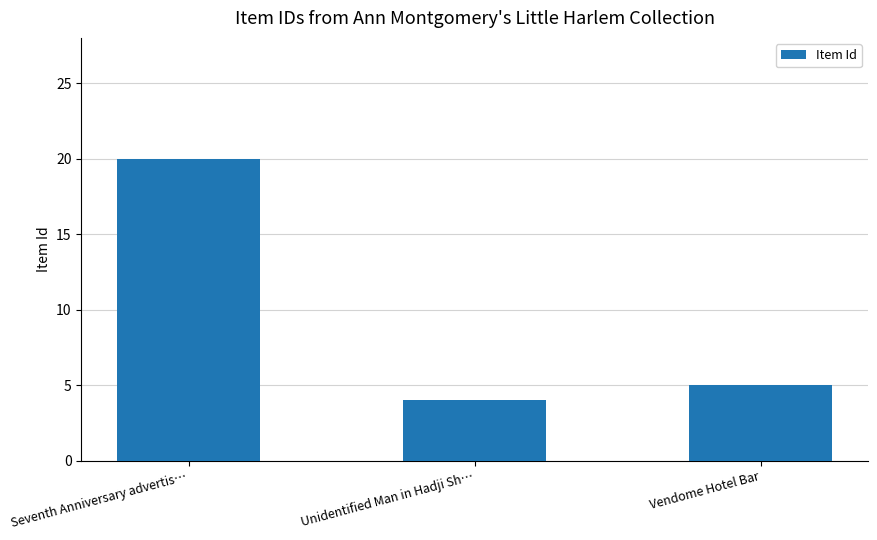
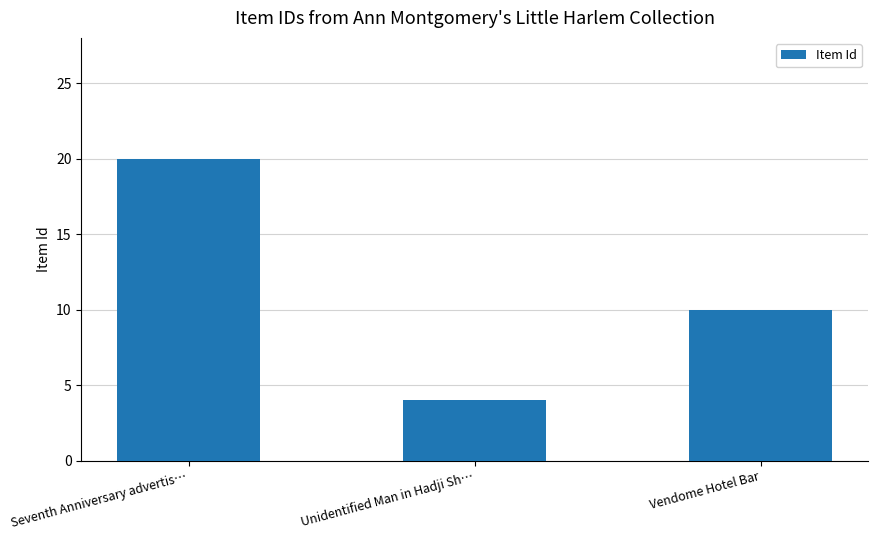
Vendome Hotel Bar: 5 -> 10
